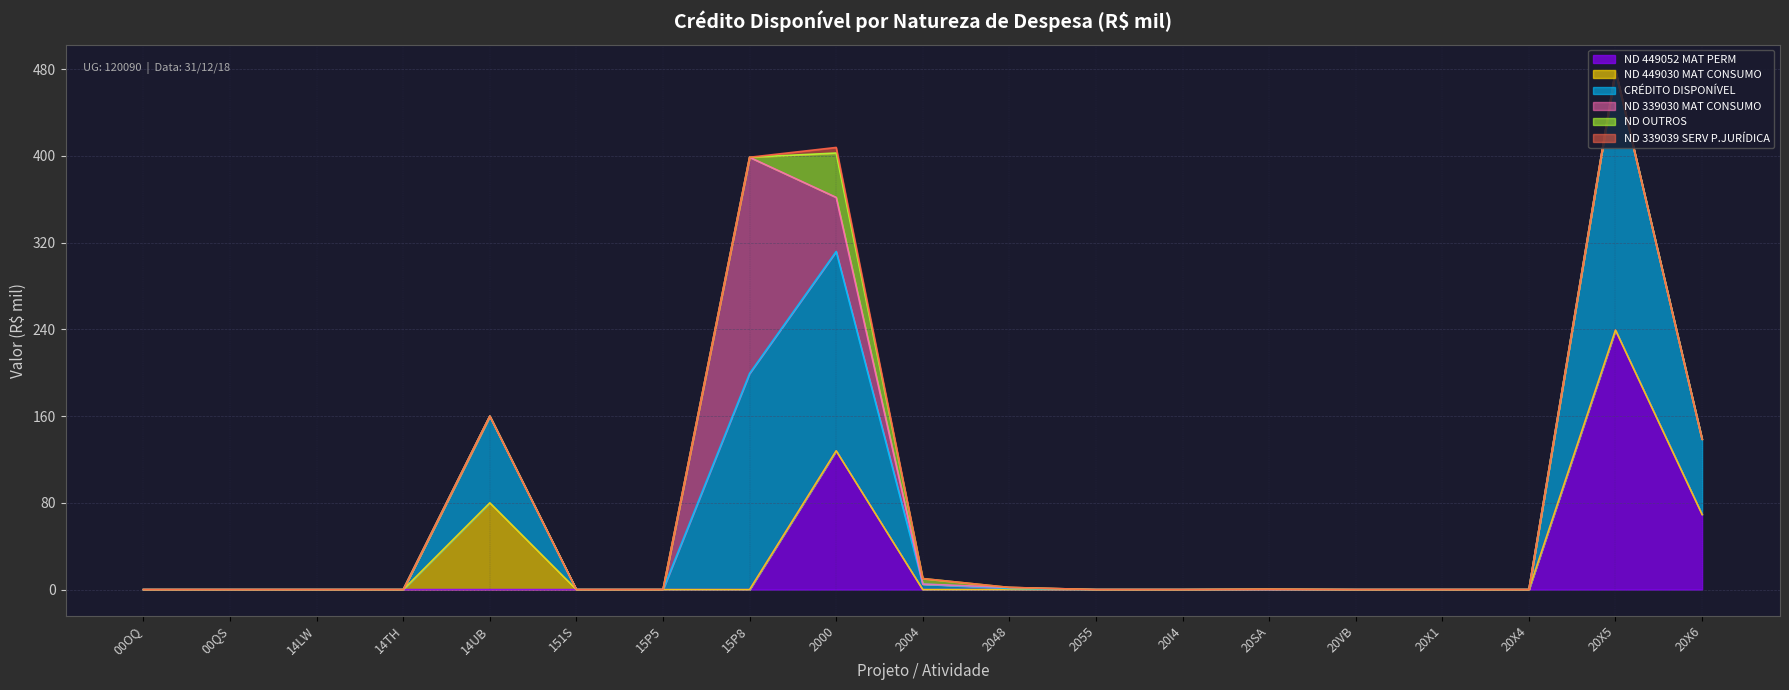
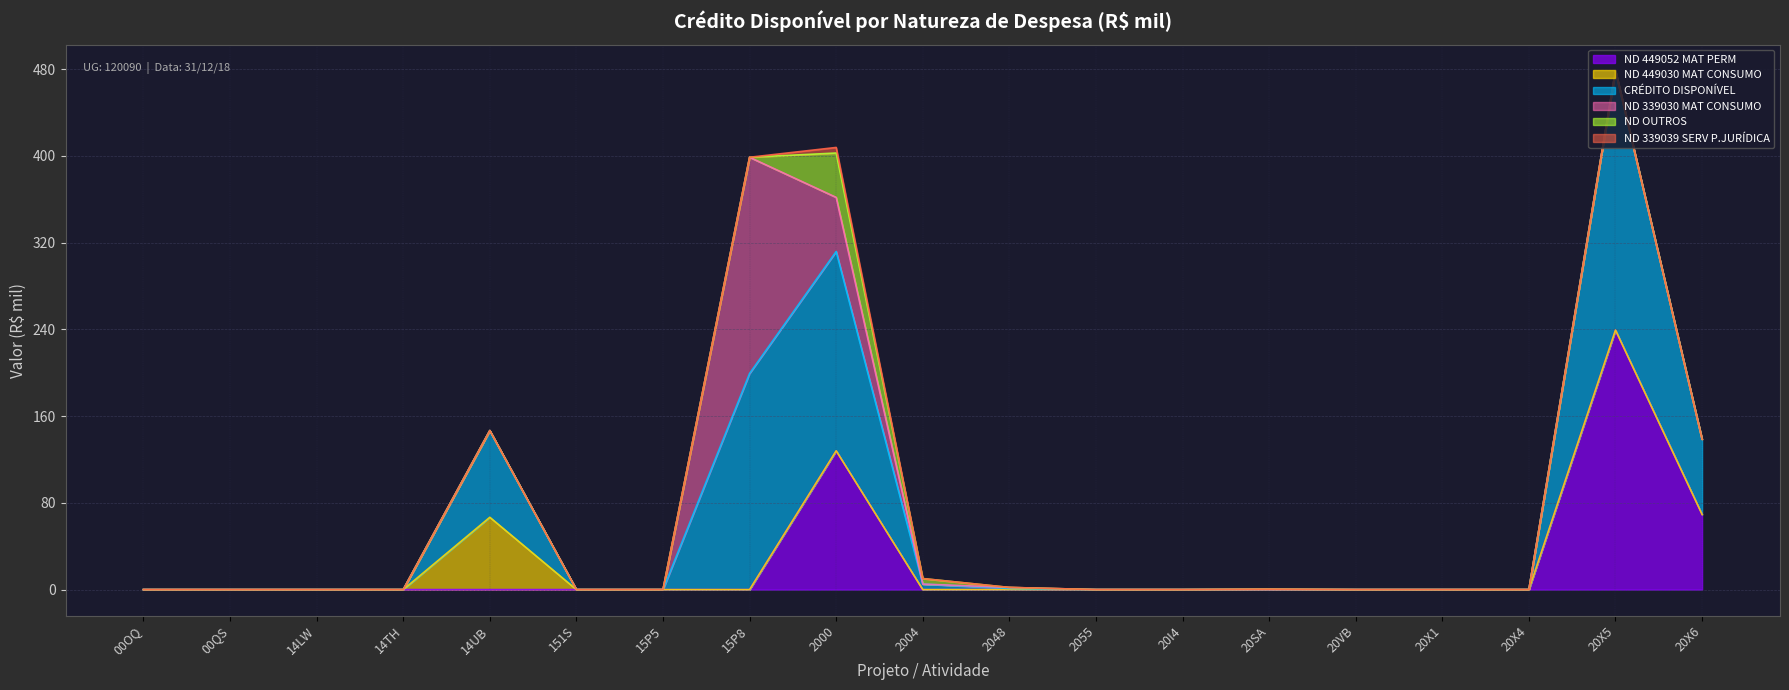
ND 449030 MAT CONSUMO, 14UB: 80 -> 67
